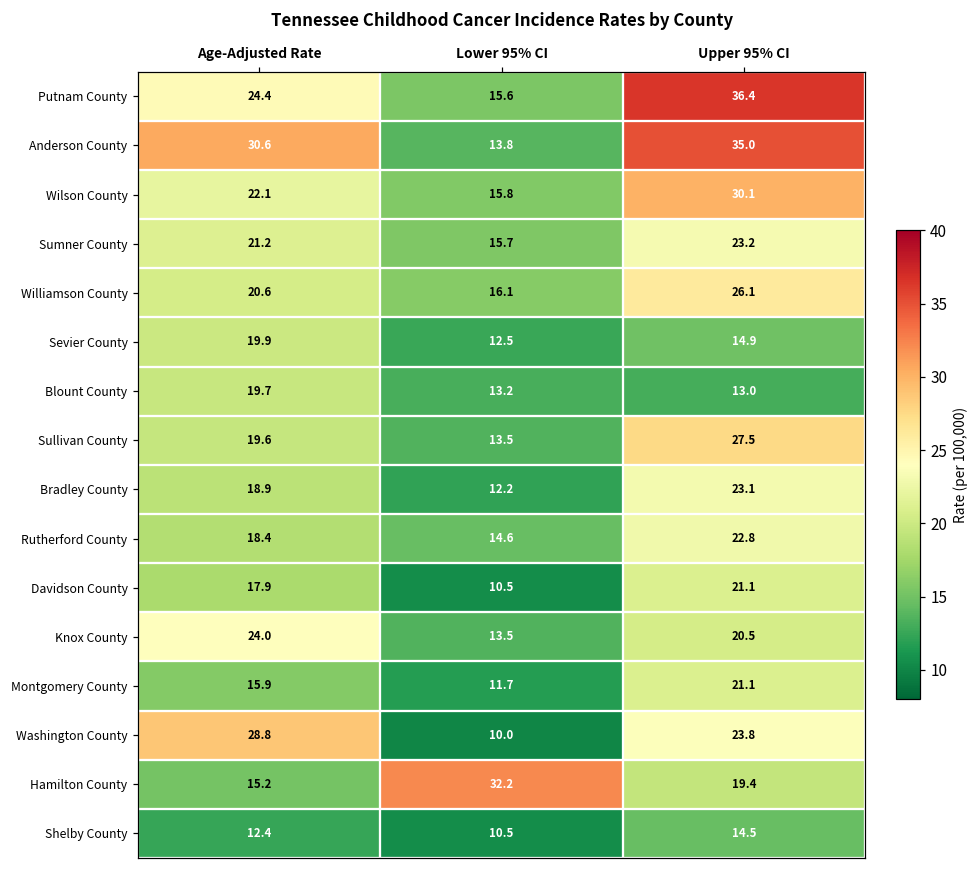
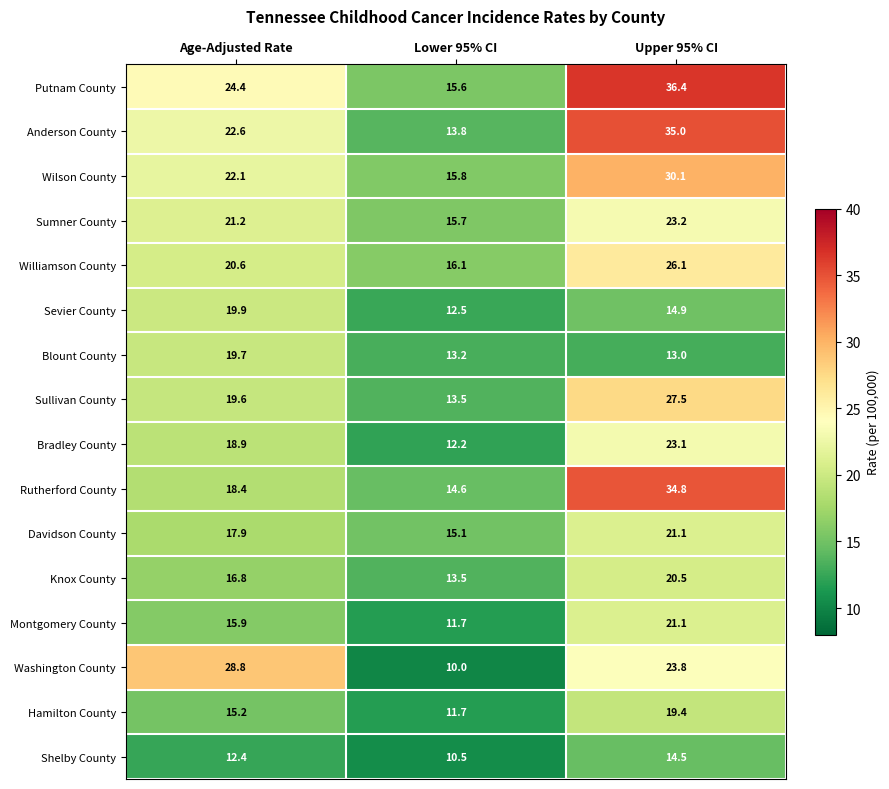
Anderson County, Age-Adjusted Rate: 30.6 -> 22.6
Rutherford County, Upper 95% CI: 22.8 -> 34.8
Davidson County, Lower 95% CI: 10.5 -> 15.1
Knox County, Age-Adjusted Rate: 24.0 -> 16.8
Hamilton County, Lower 95% CI: 32.2 -> 11.7
